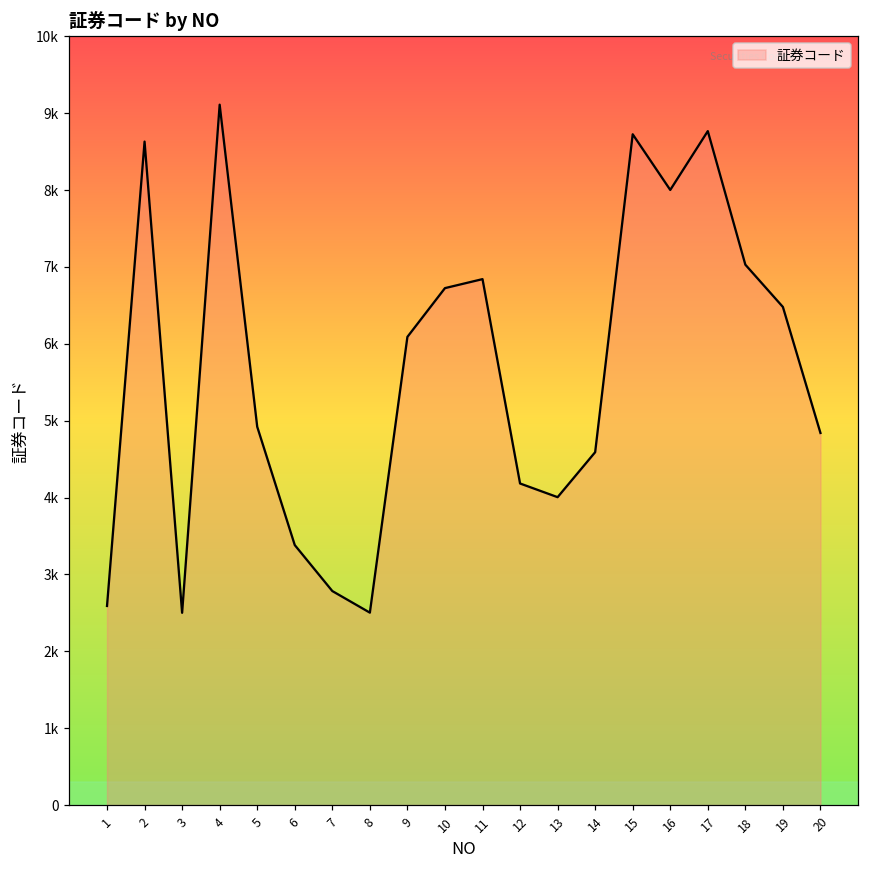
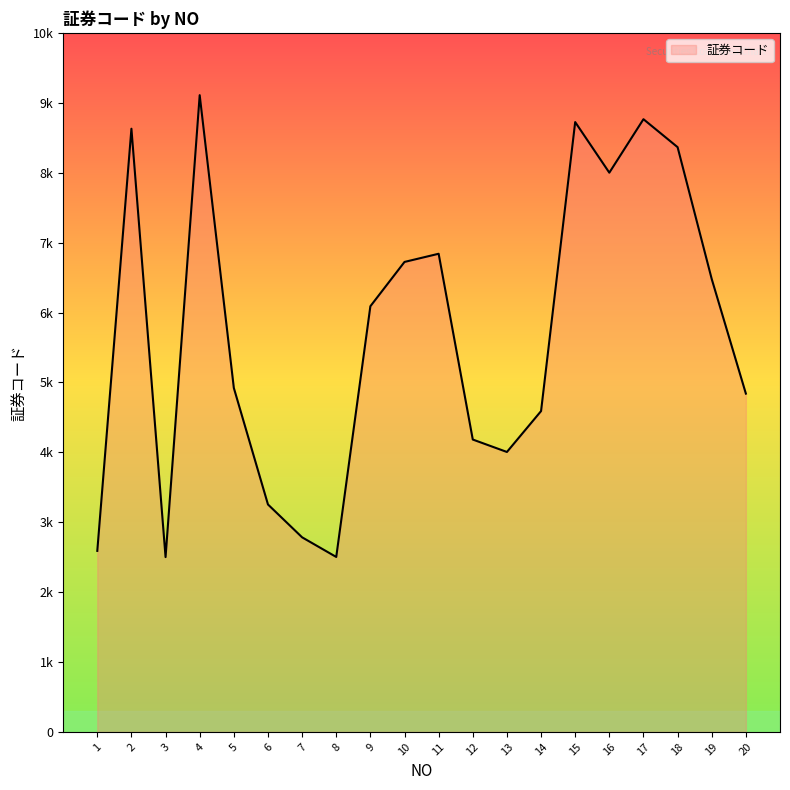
6: 3400 -> 3300
18: 7000 -> 8400
